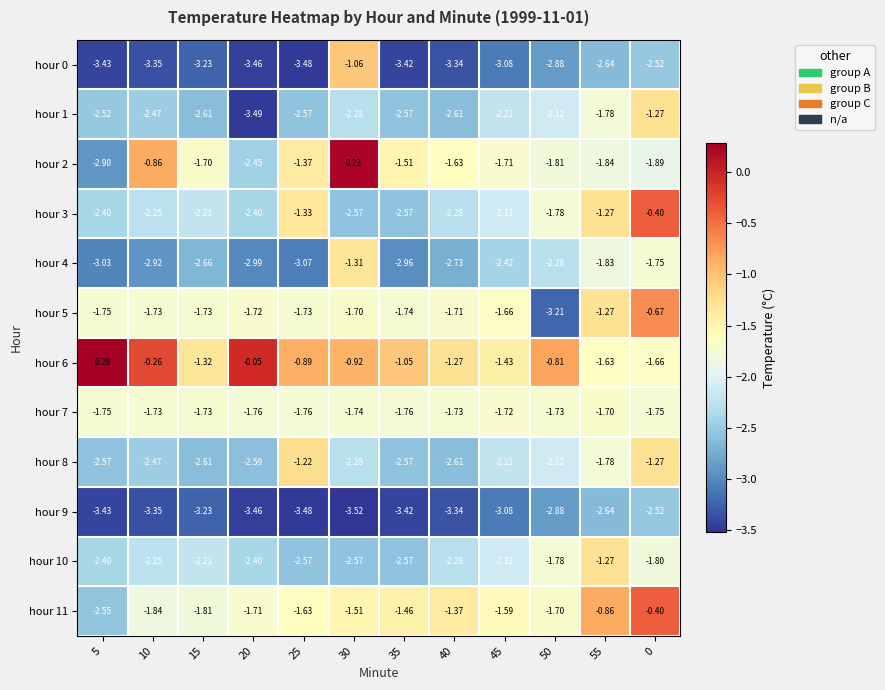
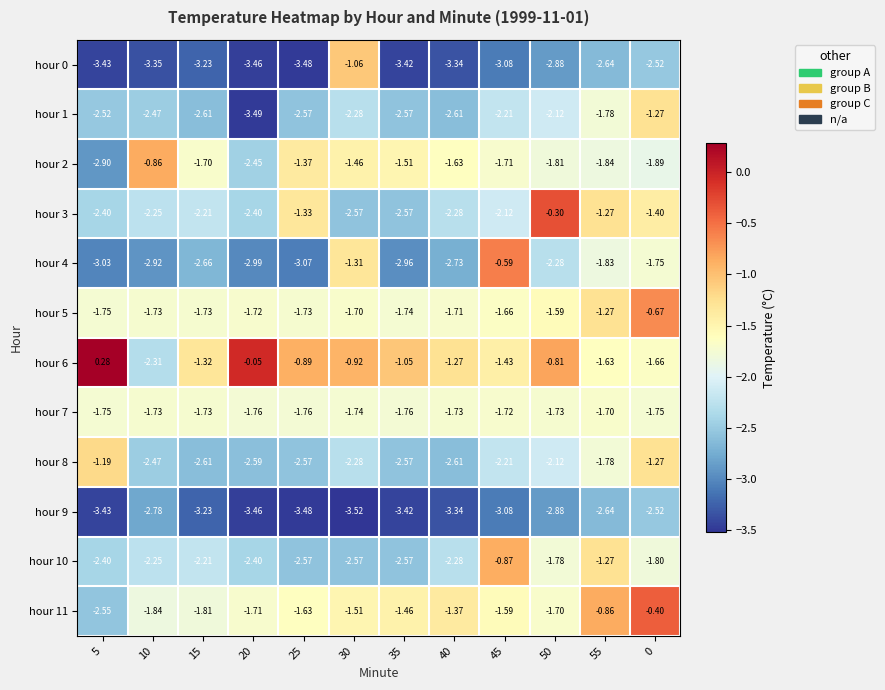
hour 2, 30: 0.23 -> -1.46
hour 3, 50: -1.78 -> -0.30
hour 3, 0: -0.40 -> -1.40
hour 4, 45: -2.42 -> -0.59
hour 5, 50: -3.21 -> -1.59
hour 6, 10: -0.26 -> -2.31
hour 8, 5: -2.57 -> -1.19
hour 8, 25: -1.22 -> -2.57
hour 9, 10: -3.35 -> -2.78
hour 10, 45: -2.12 -> -0.87
